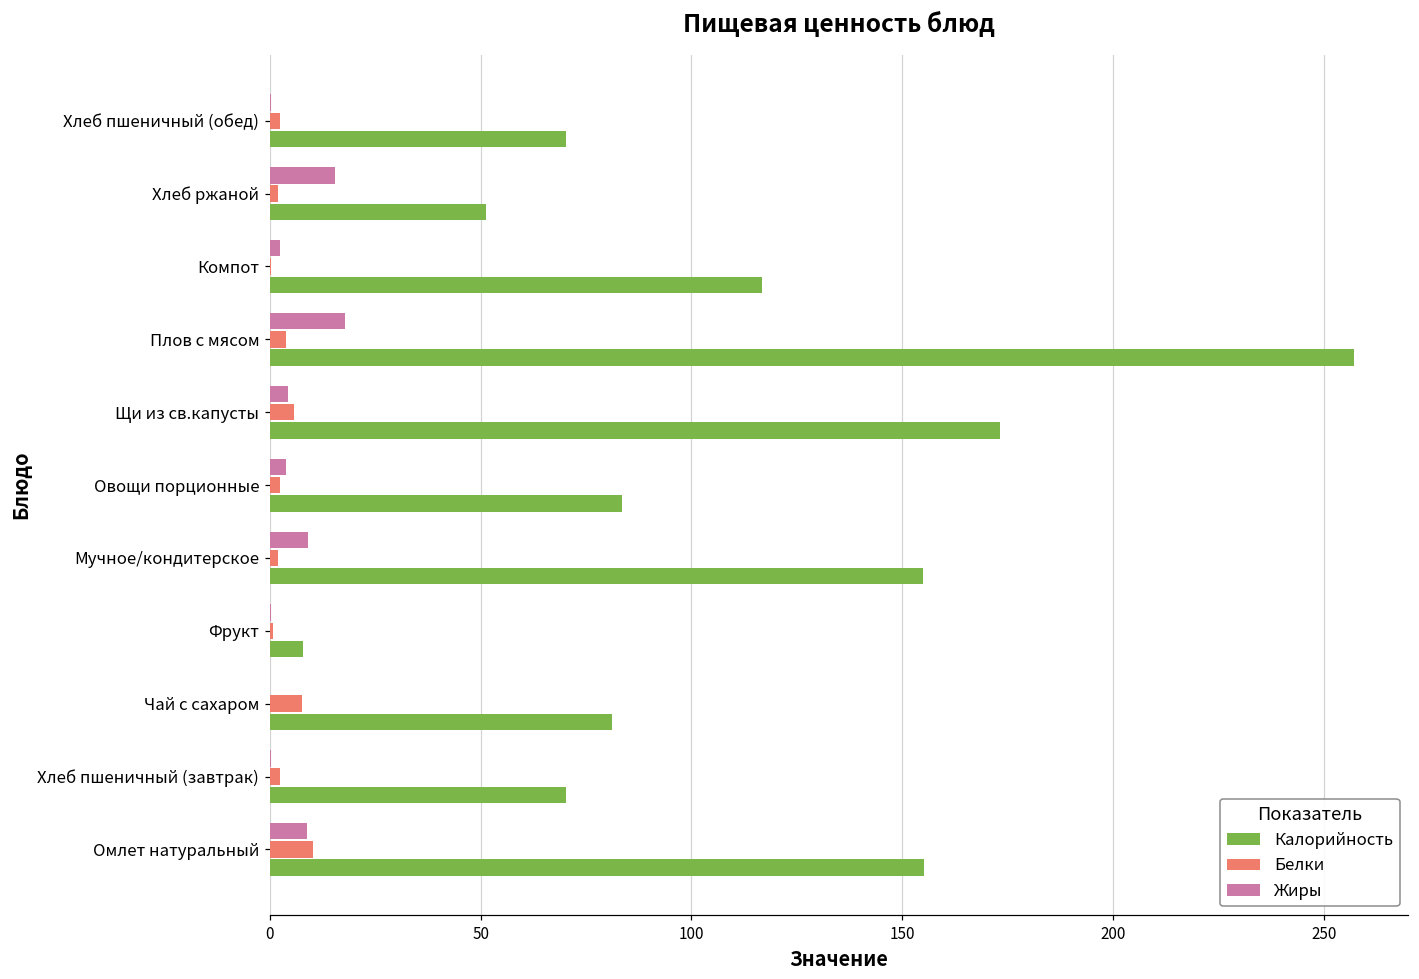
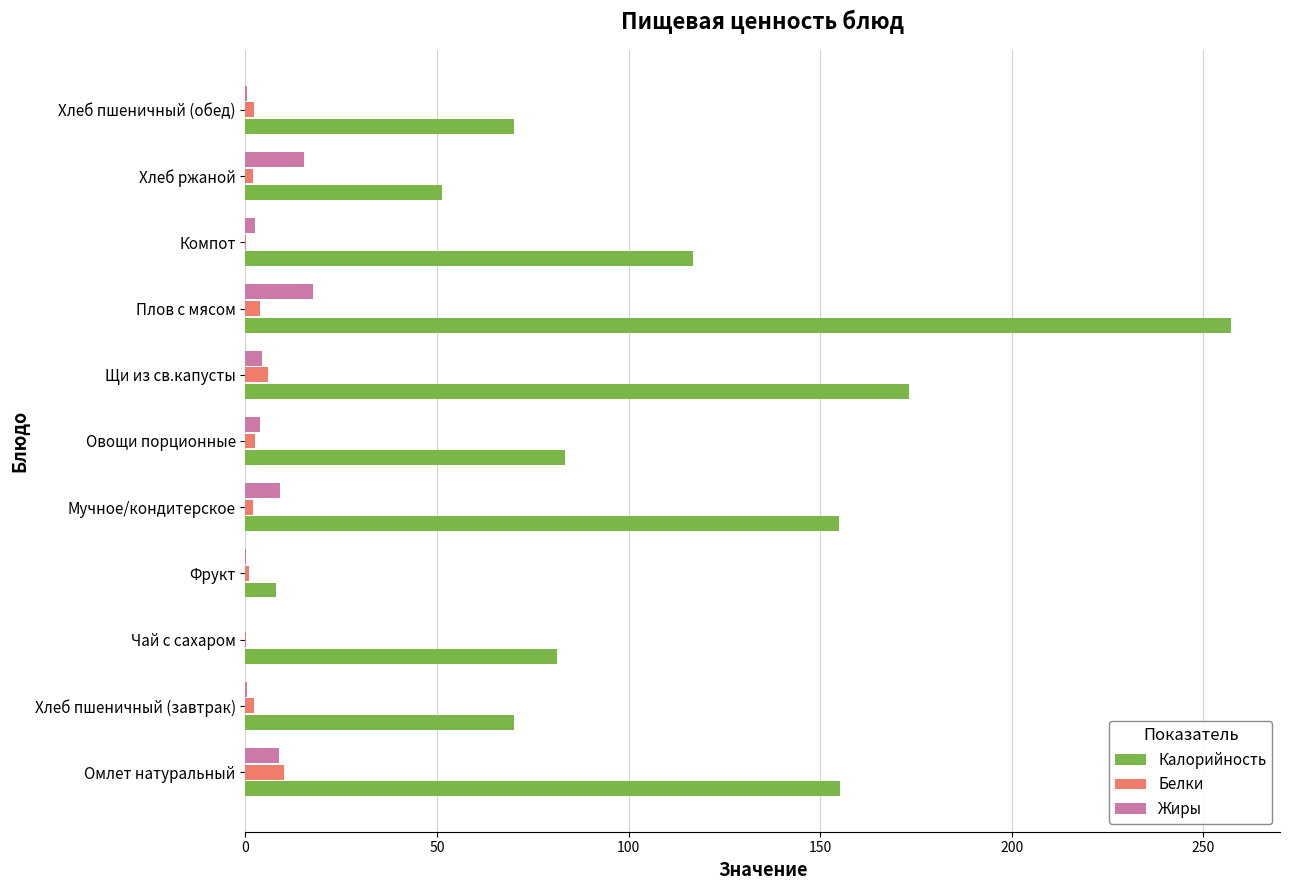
Белки, Чай с сахаром: 8 -> 0
